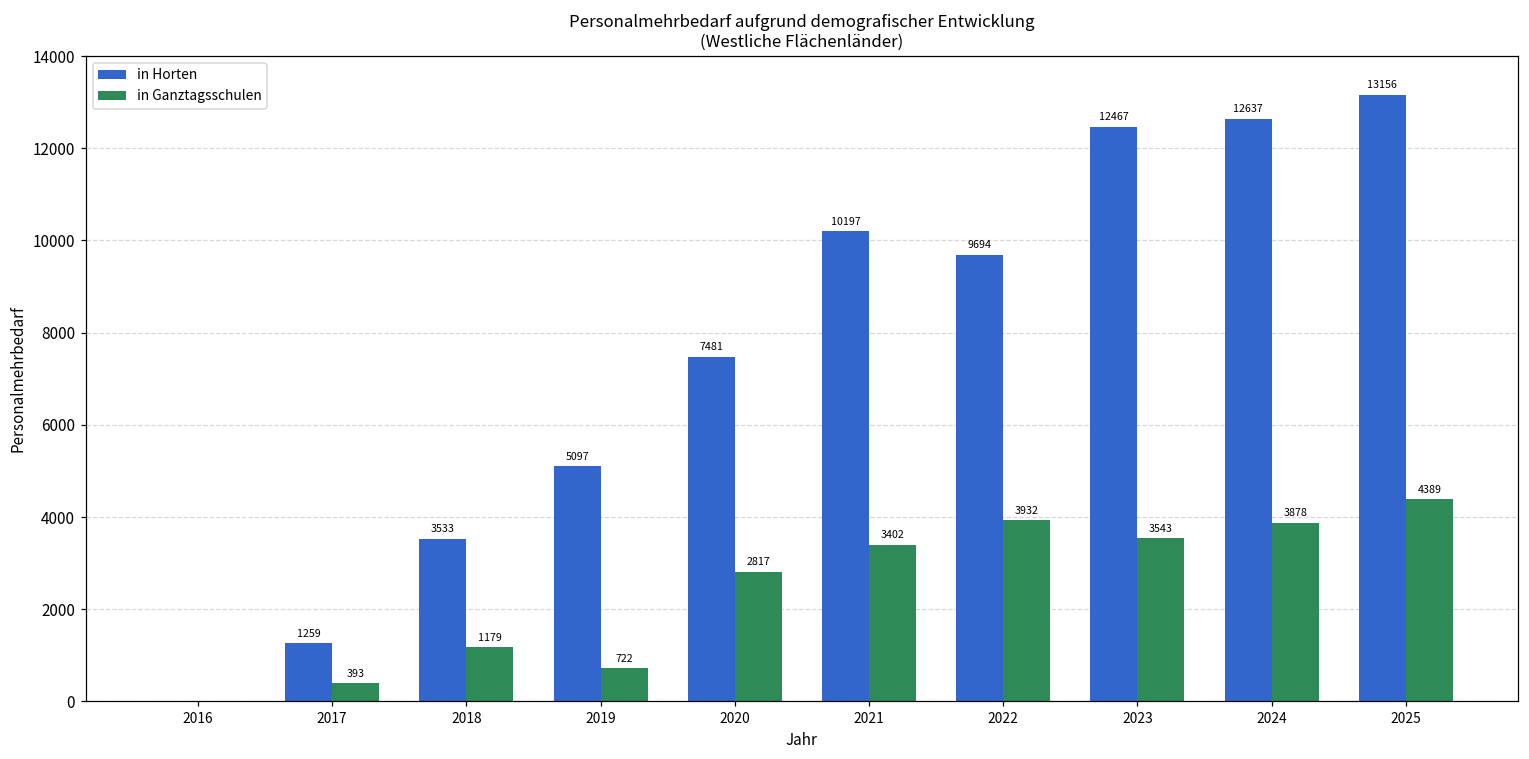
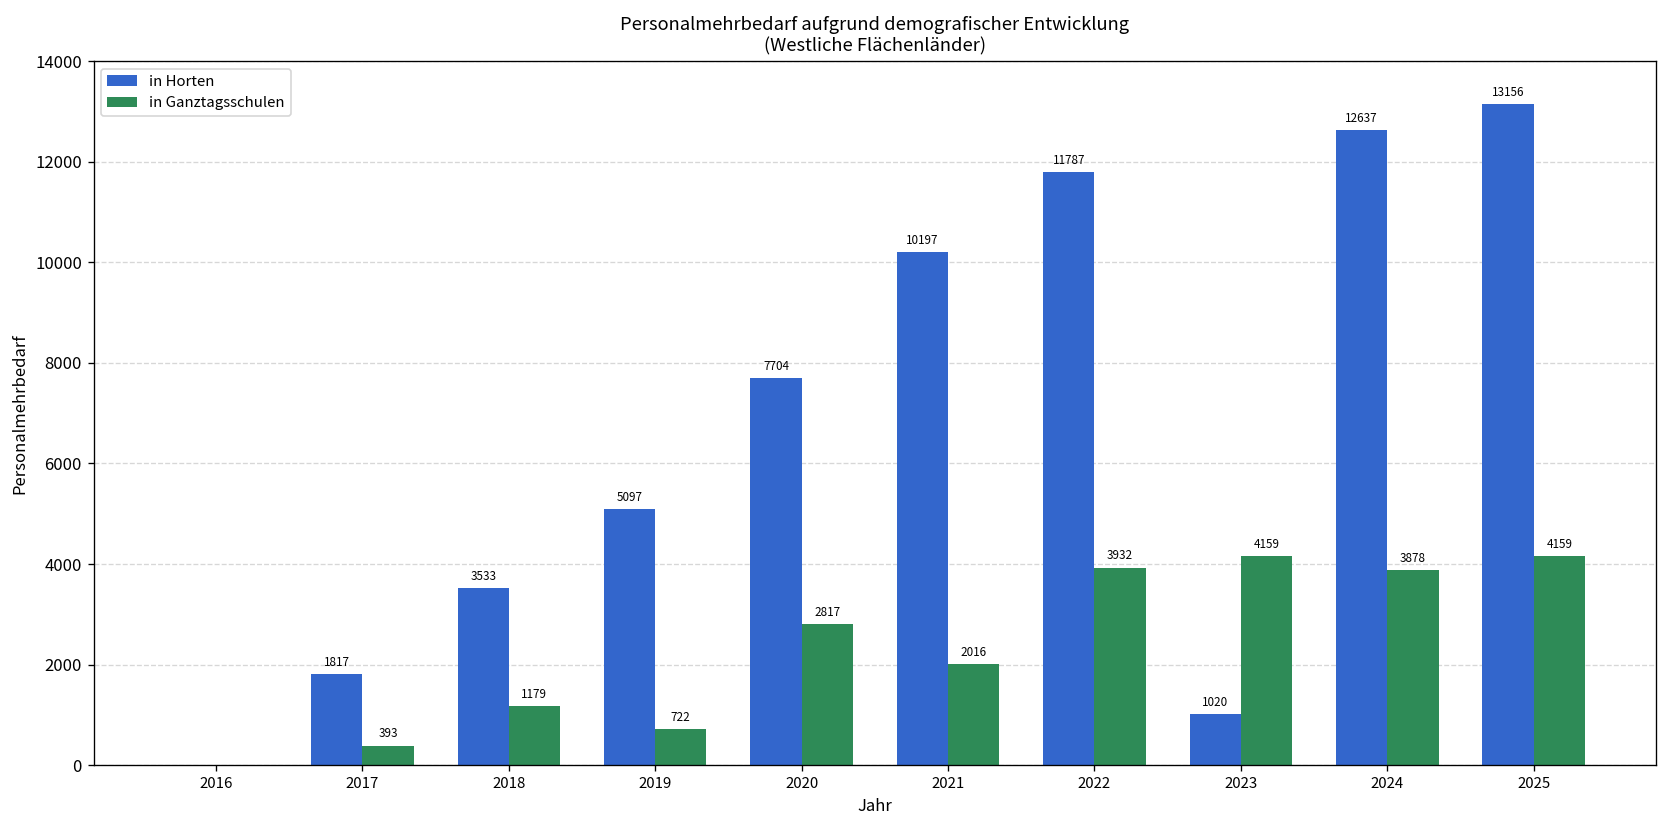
in Horten, 2017: 1259 -> 1817
in Horten, 2020: 7481 -> 7704
in Ganztagsschulen, 2021: 3402 -> 2016
in Horten, 2022: 9694 -> 11787
in Horten, 2023: 12467 -> 1020
in Ganztagsschulen, 2023: 3543 -> 4159
in Ganztagsschulen, 2025: 4389 -> 4159
